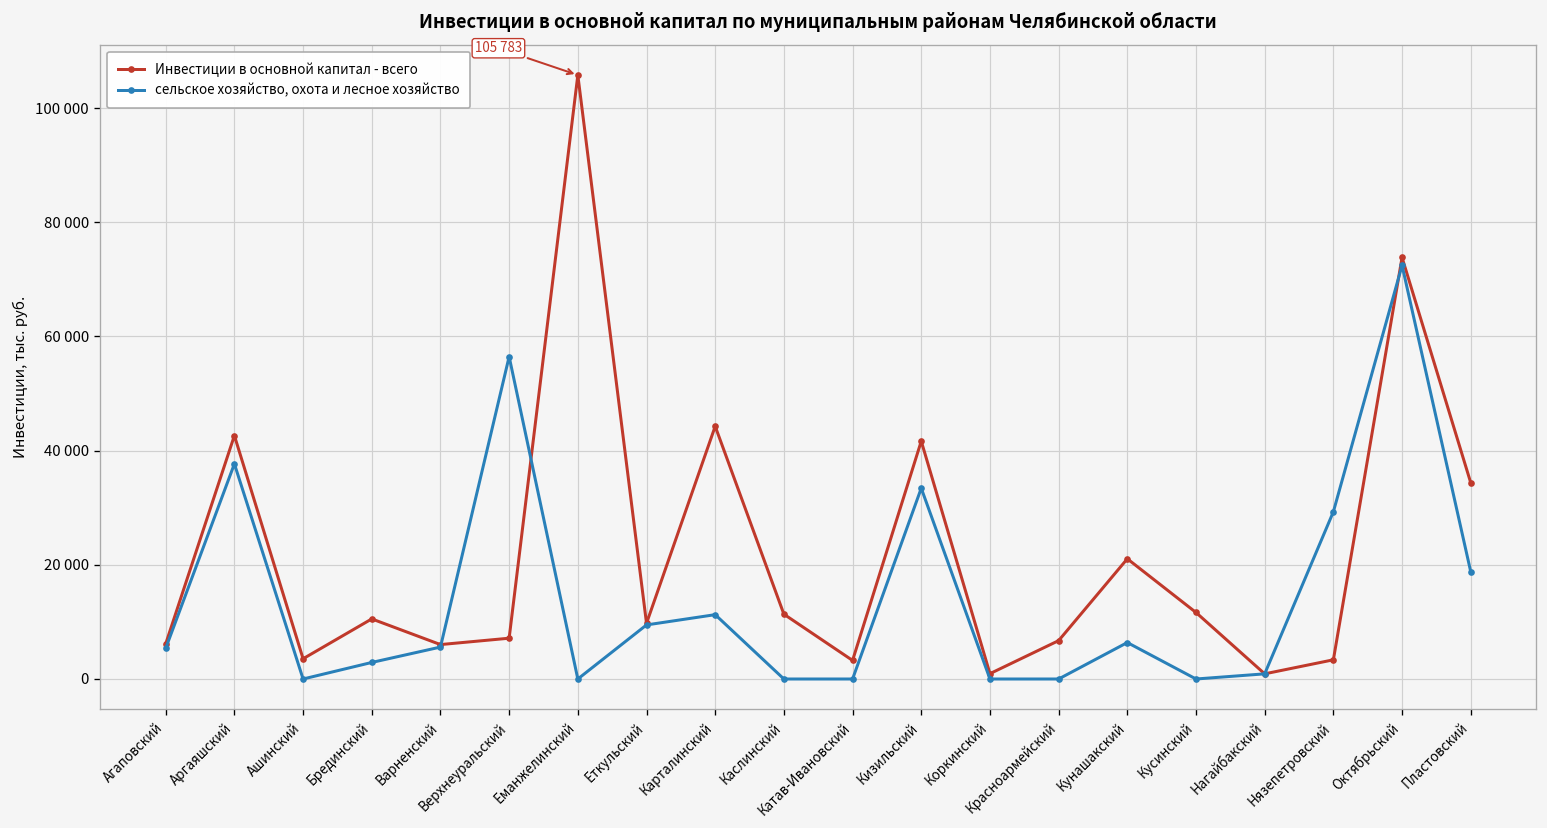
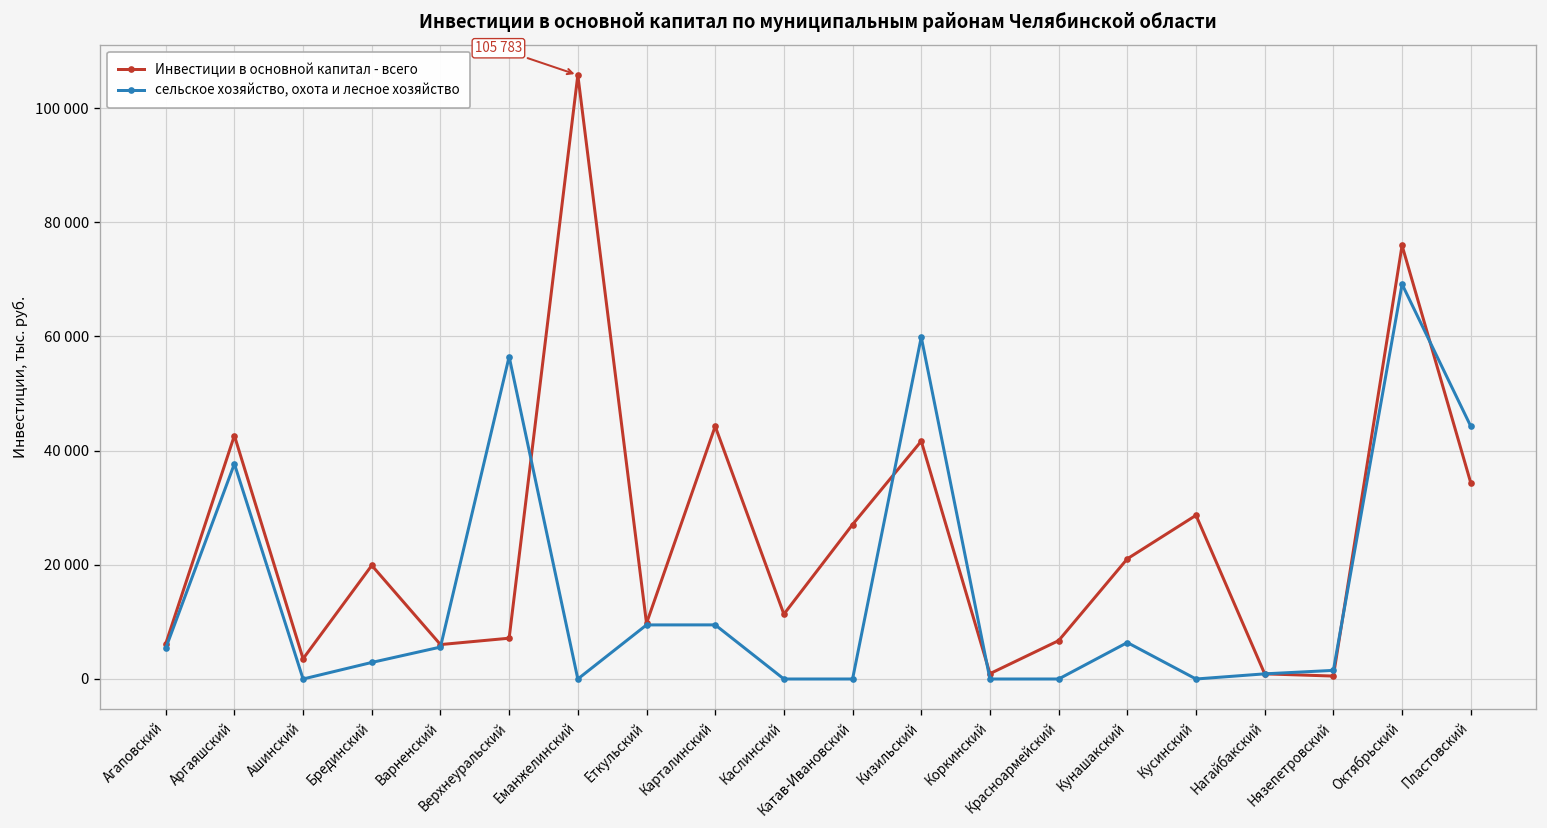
Инвестиции в основной капитал - всего, Брединский: 11000 -> 20000
сельское хозяйство, охота и лесное хозяйство, Карталинский: 11000 -> 9000
Инвестиции в основной капитал - всего, Катав-Ивановский: 3000 -> 27000
сельское хозяйство, охота и лесное хозяйство, Кизильский: 33000 -> 60000
Инвестиции в основной капитал - всего, Кусинский: 12000 -> 29000
Инвестиции в основной капитал - всего, Нязепетровский: 3000 -> 1000
сельское хозяйство, охота и лесное хозяйство, Нязепетровский: 29000 -> 2000
Инвестиции в основной капитал - всего, Октябрьский: 74000 -> 76000
сельское хозяйство, охота и лесное хозяйство, Октябрьский: 72000 -> 69000
сельское хозяйство, охота и лесное хозяйство, Пластовский: 19000 -> 44000
